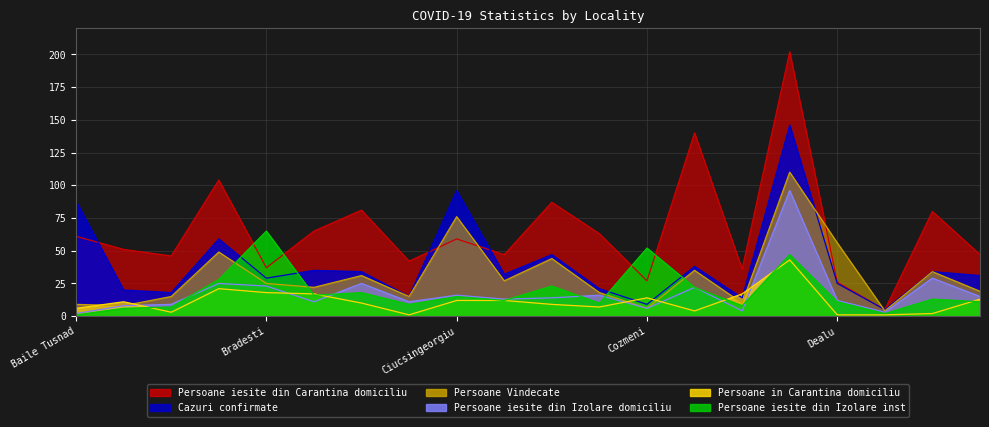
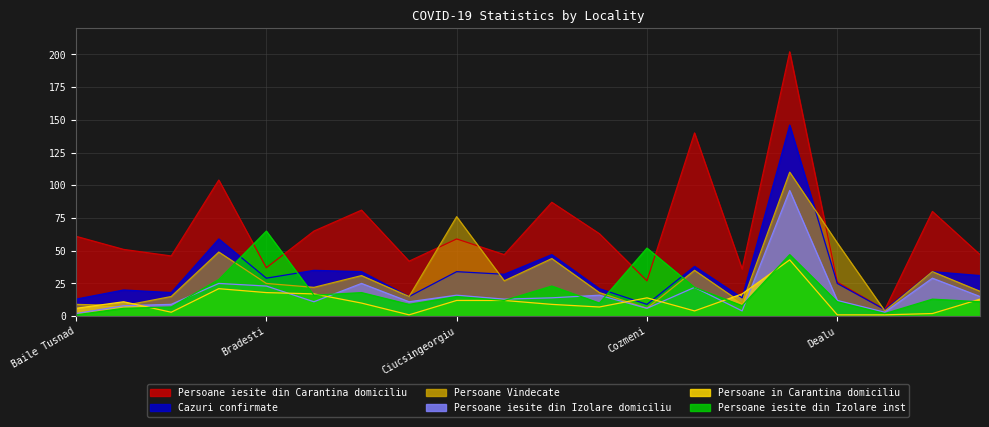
Cazuri confirmate, Baile Tusnad: 88 -> 13
Cazuri confirmate, Ciucsingeorgiu: 96 -> 34
